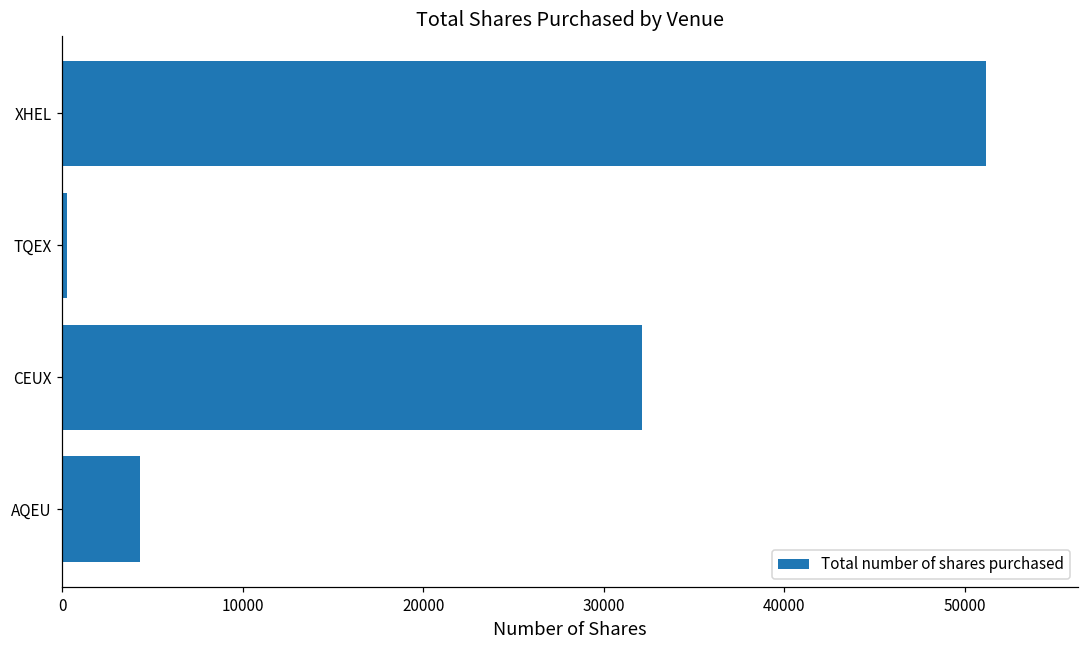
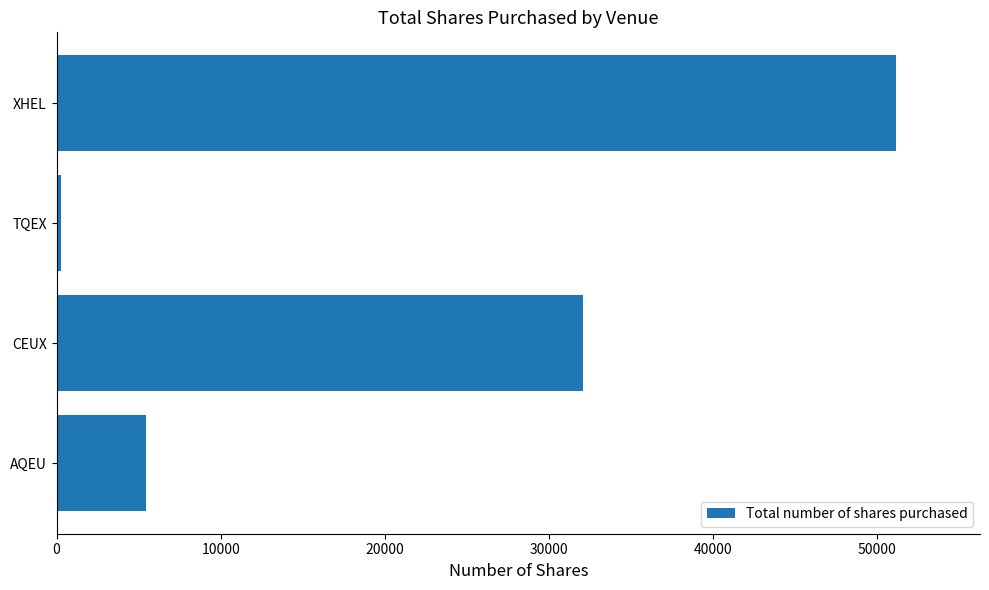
AQEU: 4300 -> 5500
